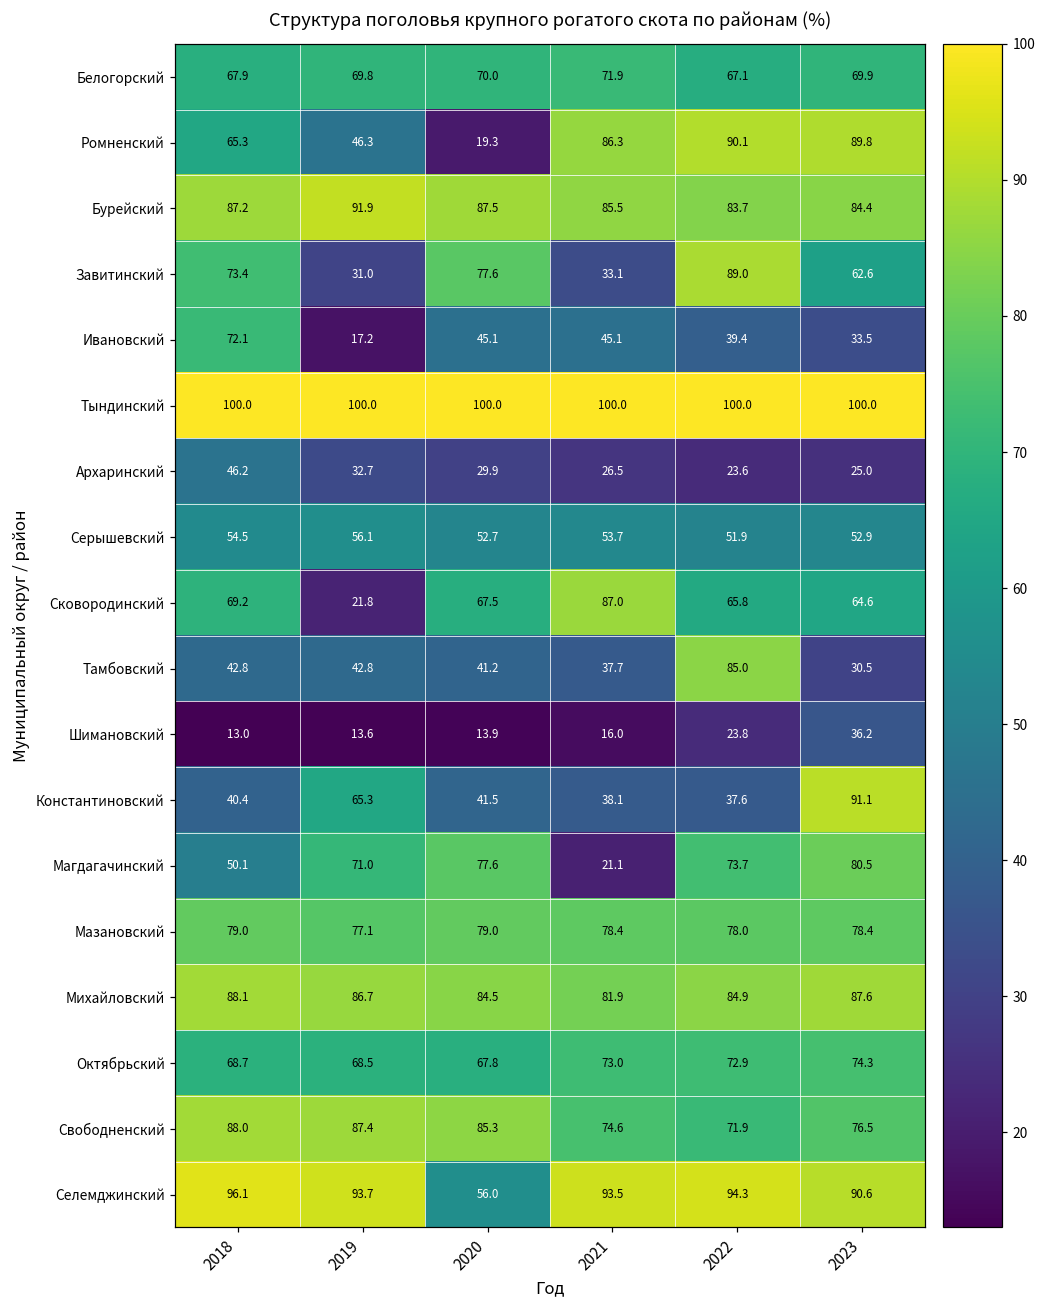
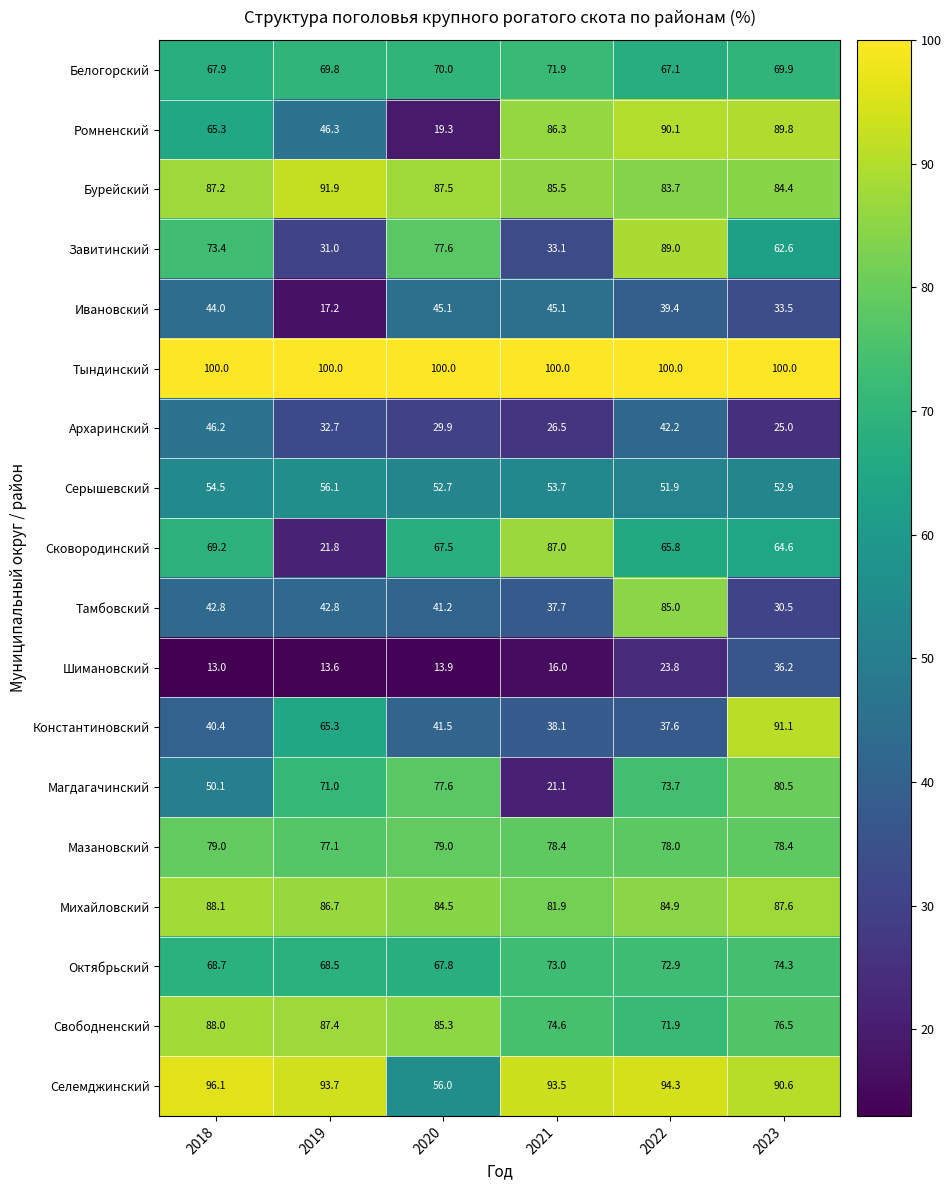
Ивановский, 2018: 72.1 -> 44.0
Архаринский, 2022: 23.6 -> 42.2
